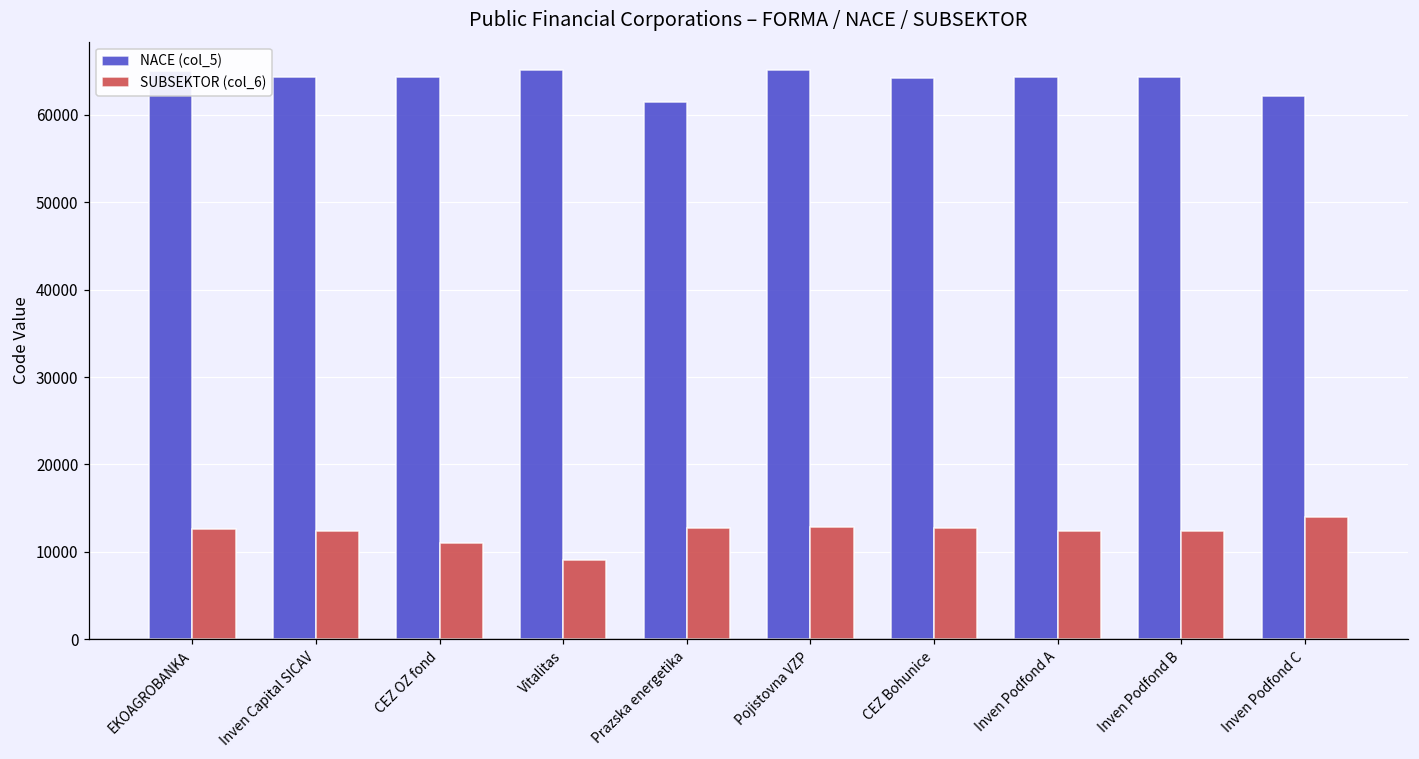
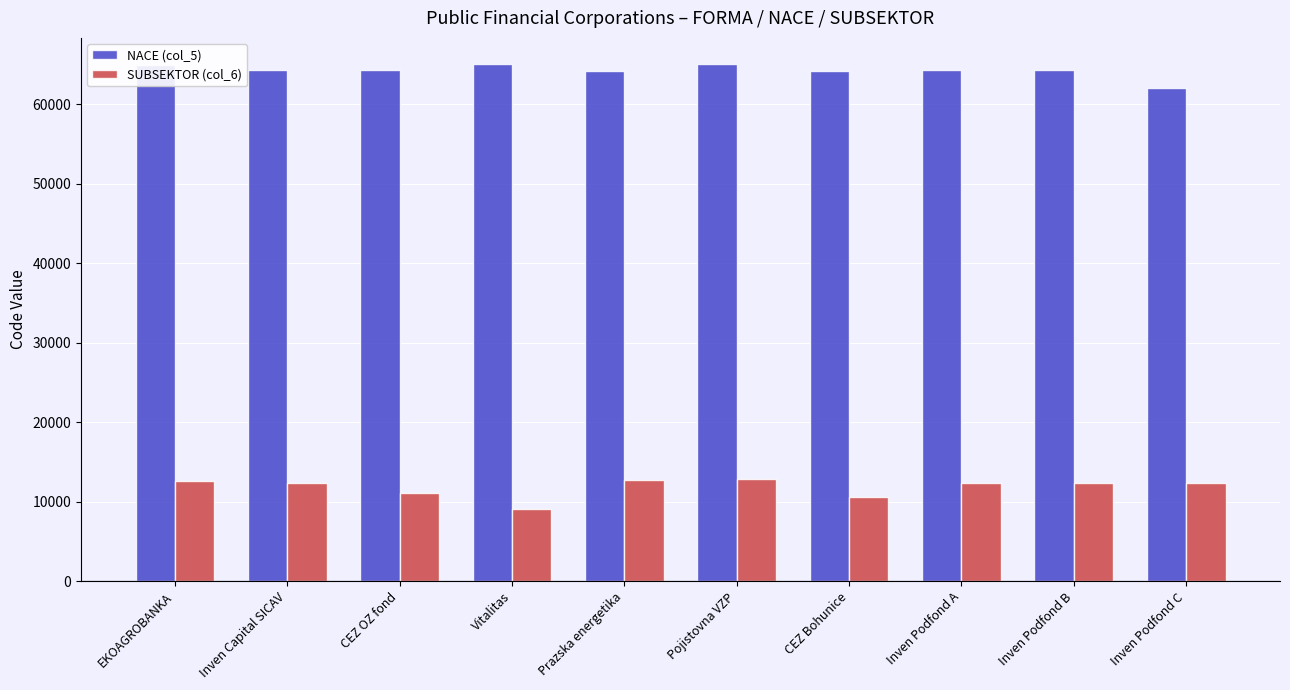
NACE (col_5), Prazska energetika: 62000 -> 64000
SUBSEKTOR (col_6), CEZ Bohunice: 13000 -> 11000
SUBSEKTOR (col_6), Inven Podfond C: 14000 -> 12000
